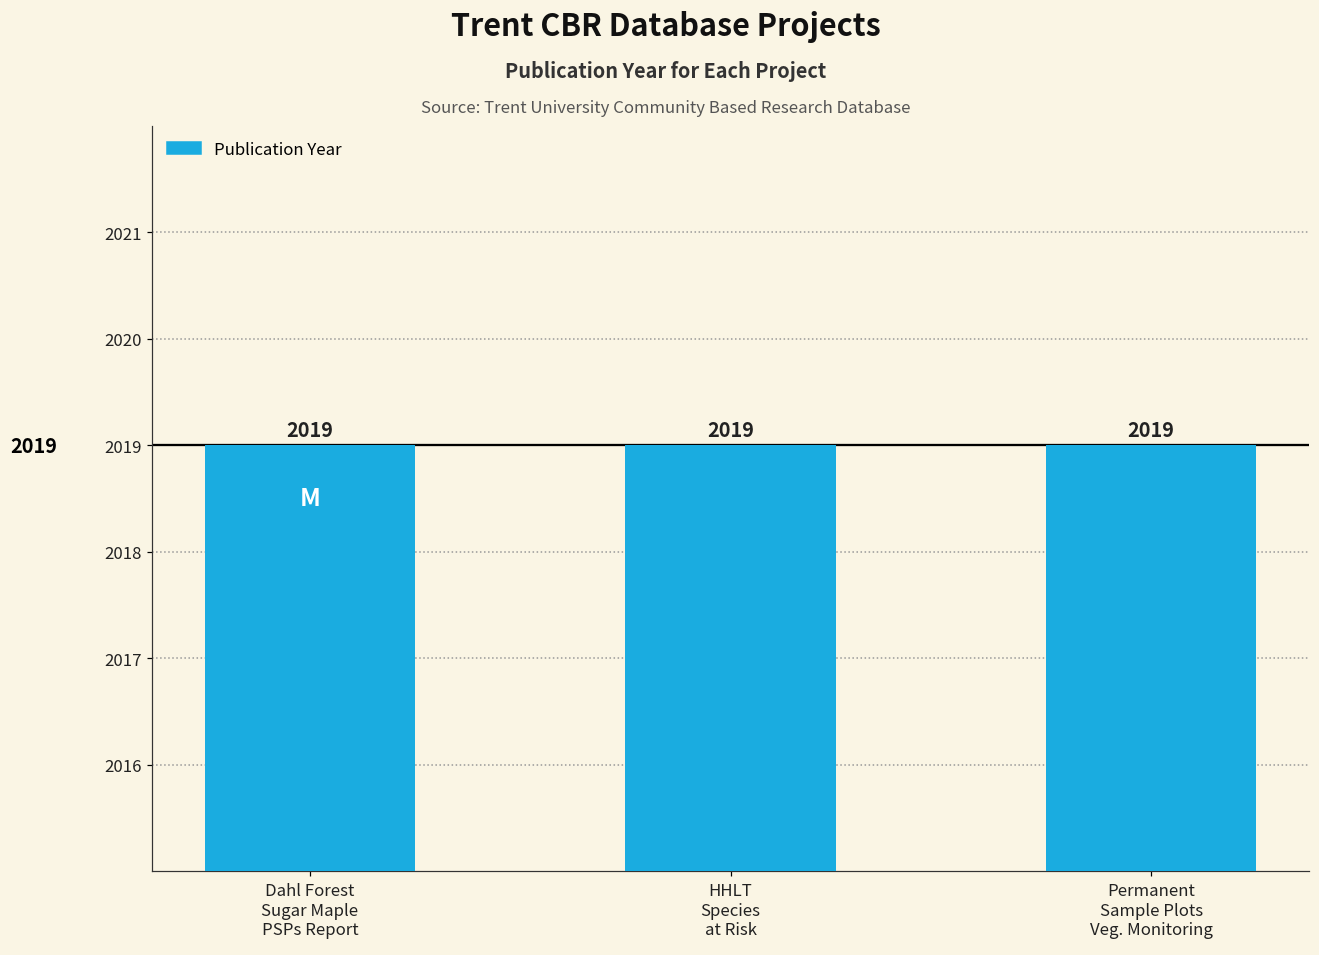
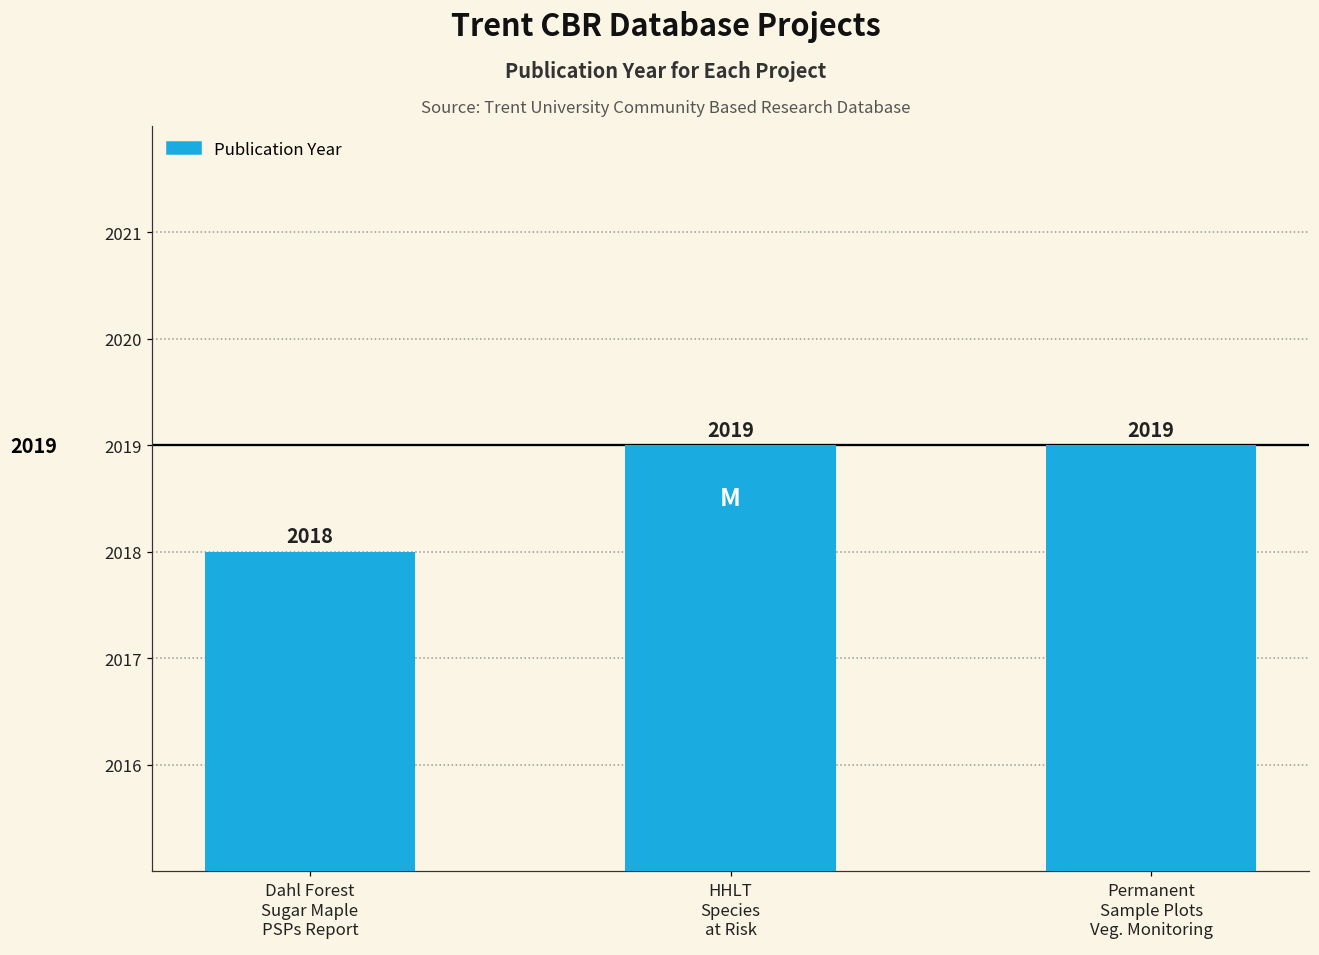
Dahl Forest Sugar Maple PSPs Report: 2019 -> 2018
